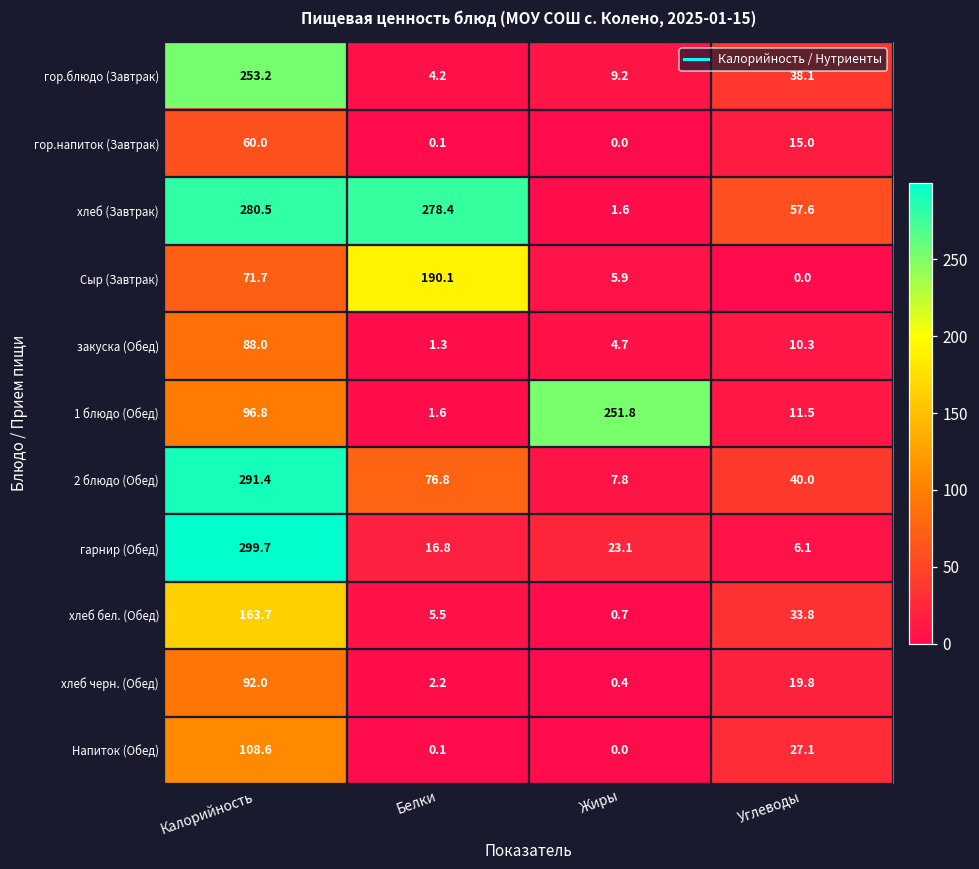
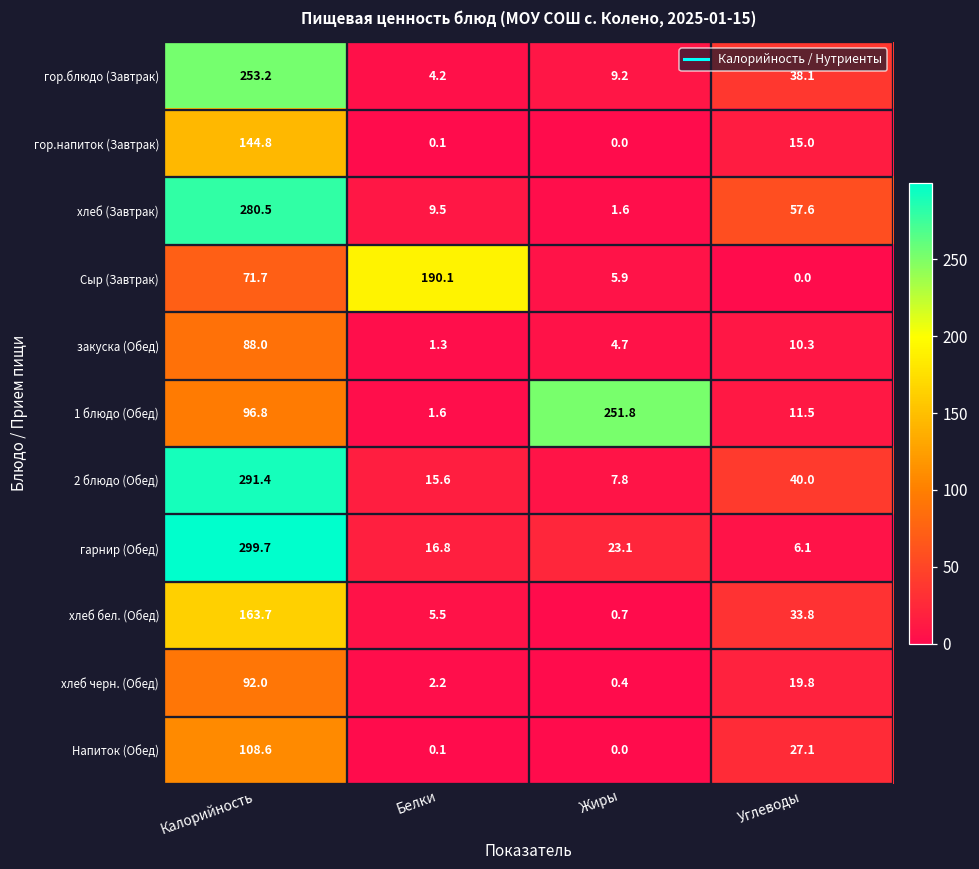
гор.напиток (Завтрак), Калорийность: 60.0 -> 144.8
хлеб (Завтрак), Белки: 278.4 -> 9.5
2 блюдо (Обед), Белки: 76.8 -> 15.6
